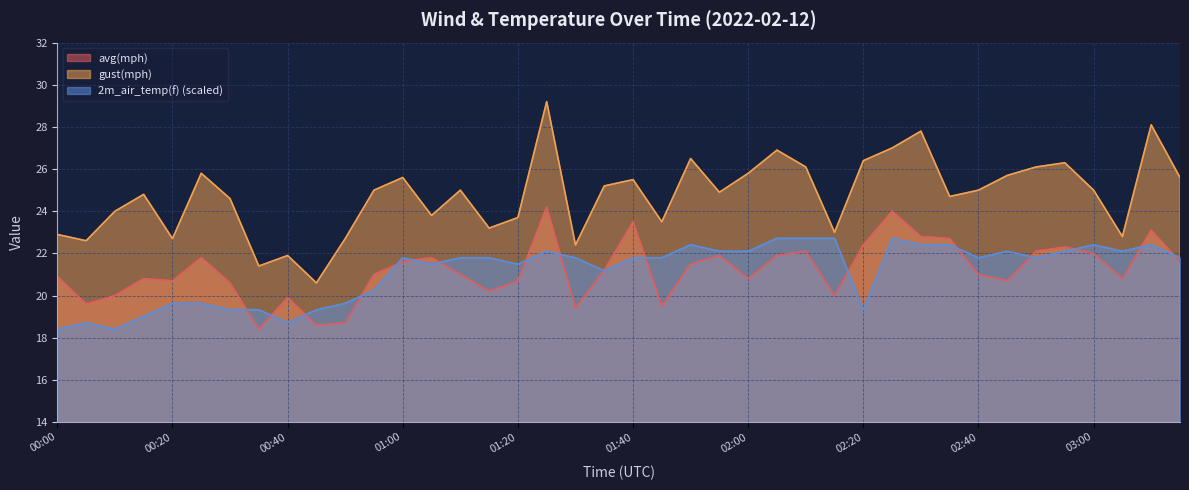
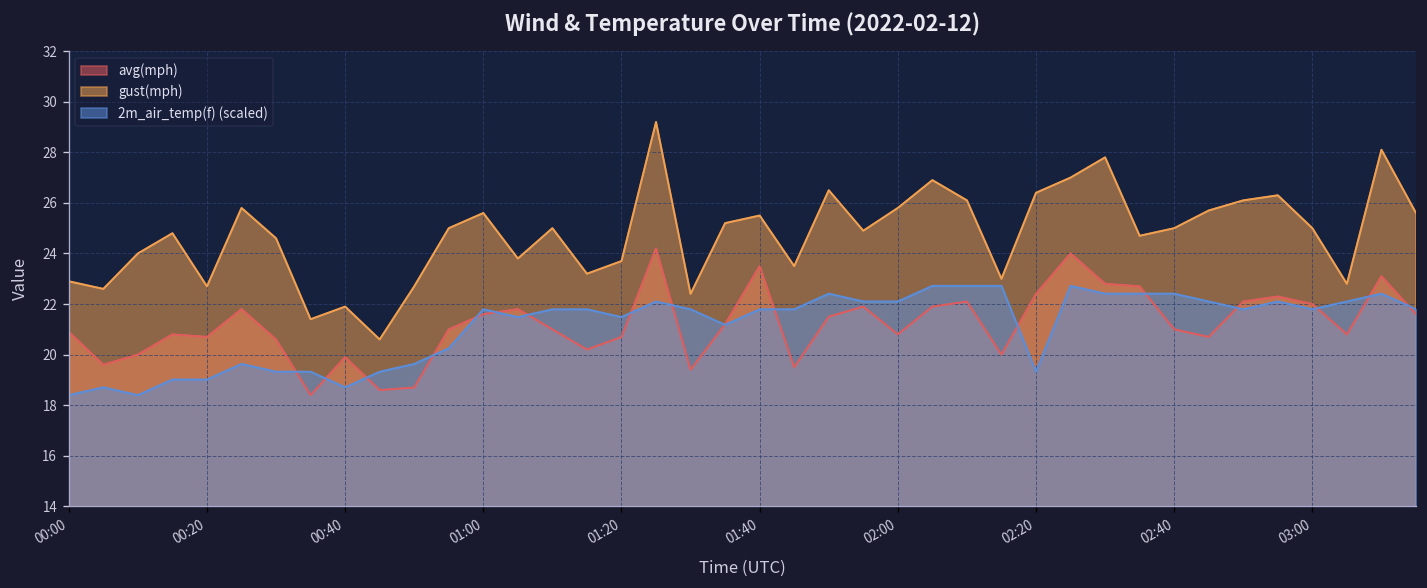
2m_air_temp(f) (scaled), 00:20: 19.6 -> 19.0
2m_air_temp(f) (scaled), 02:40: 21.8 -> 22.4
2m_air_temp(f) (scaled), 03:00: 22.4 -> 21.8
